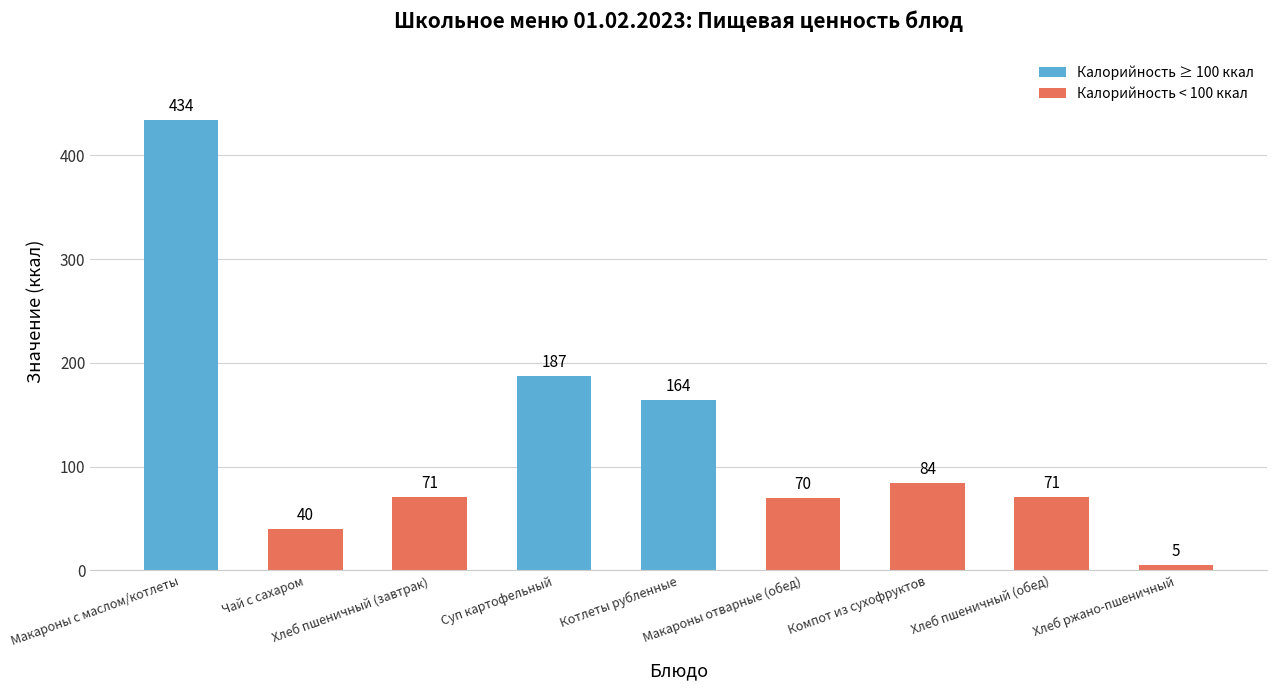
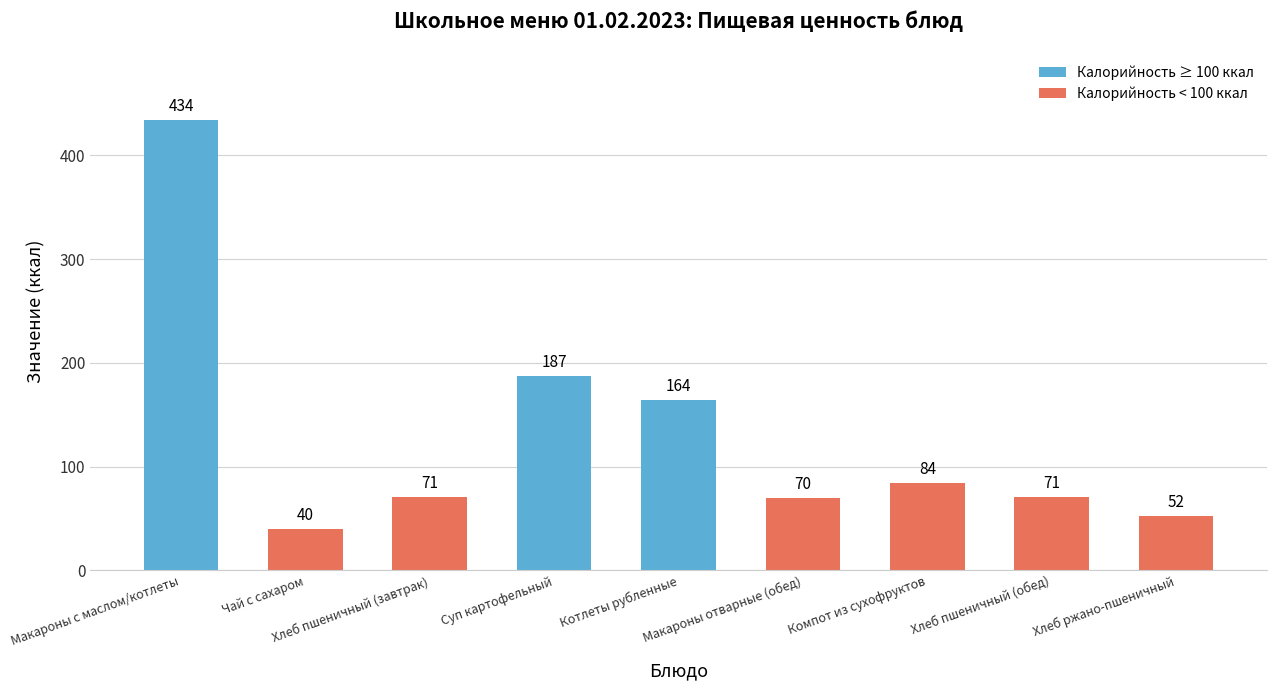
Хлеб ржано-пшеничный: 5 -> 52
